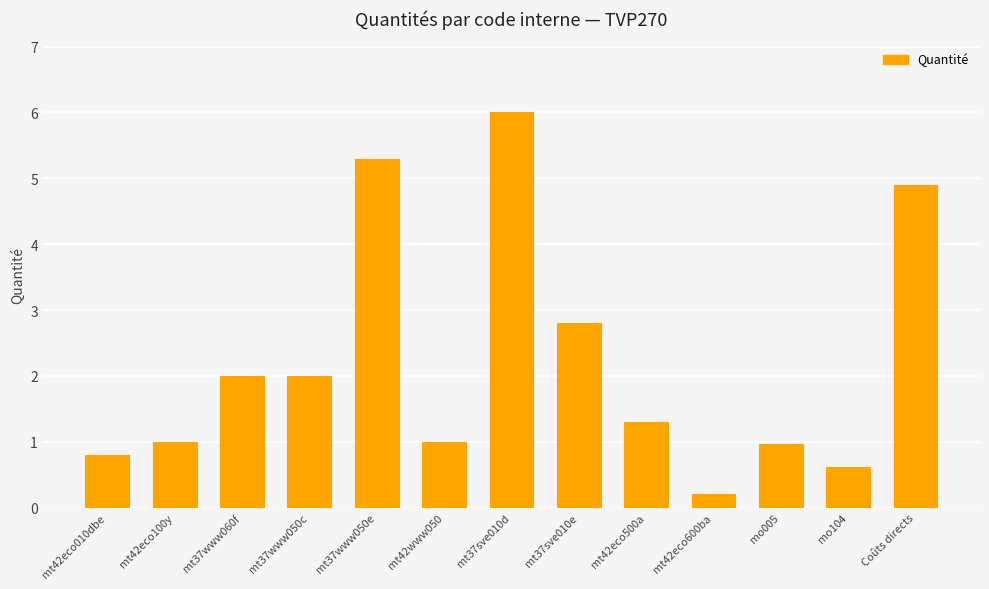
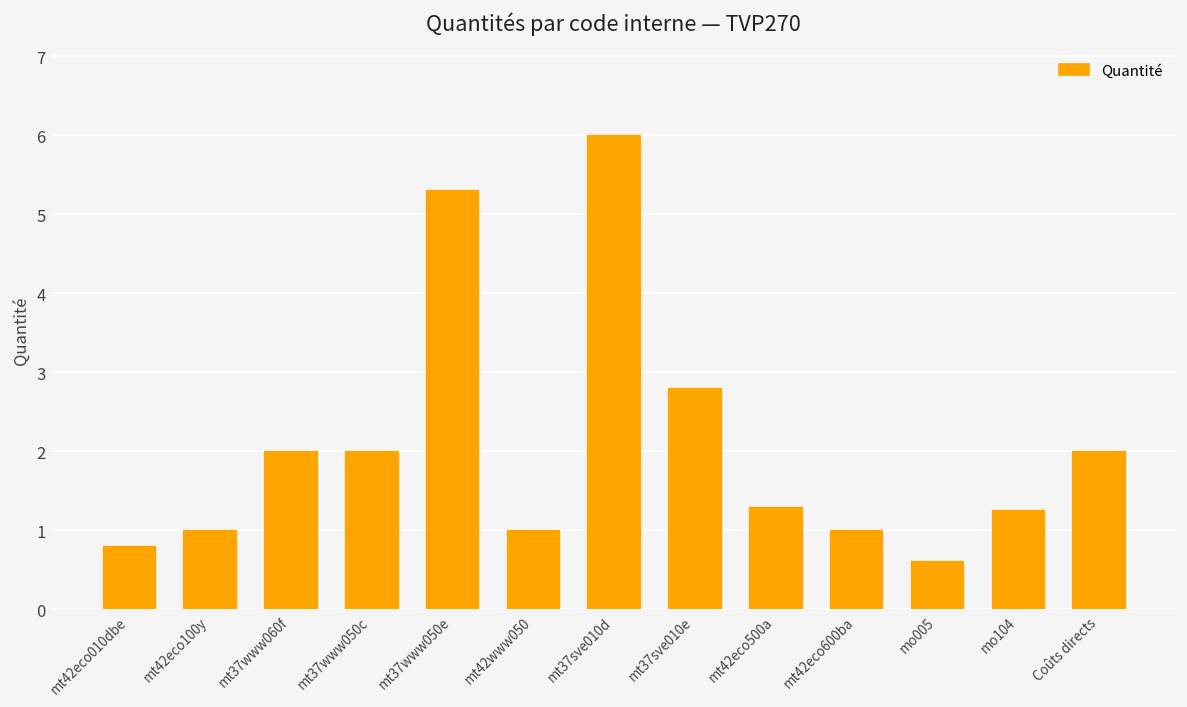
mt42eco600ba: 0.2 -> 1.0
mo005: 1.0 -> 0.6
mo104: 0.6 -> 1.3
Coûts directs: 4.9 -> 2.0
